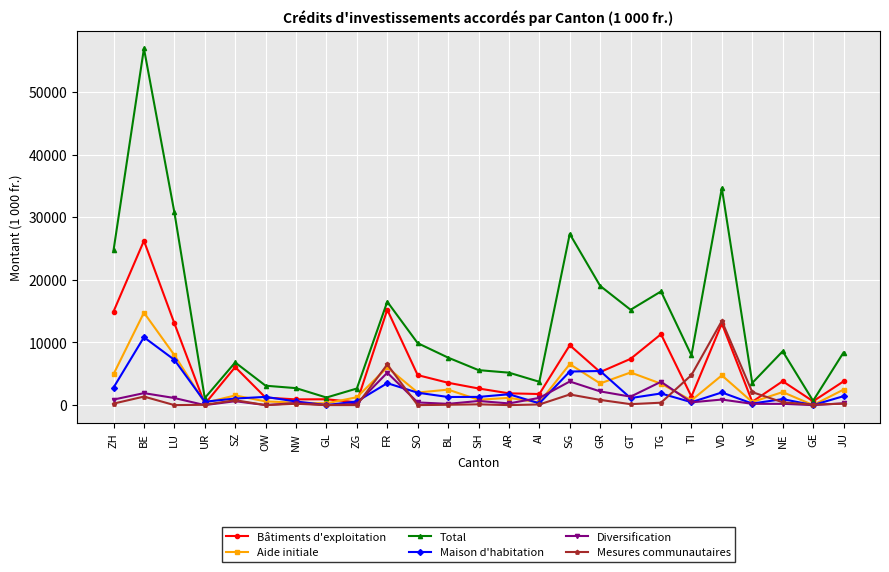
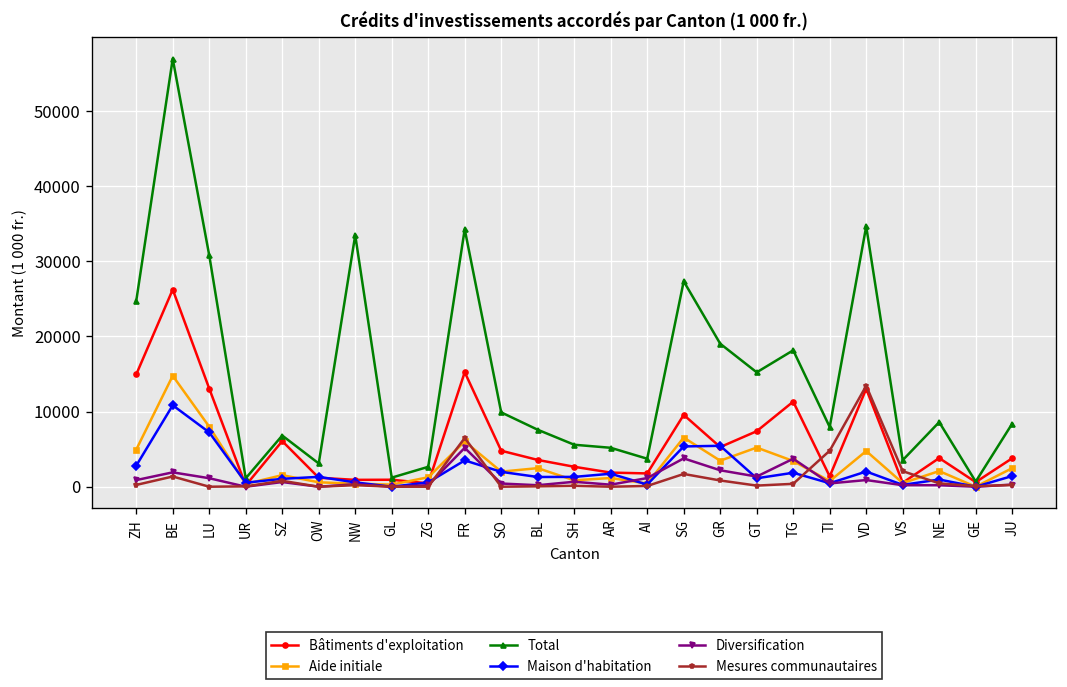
Total, NW: 3000 -> 33000
Total, FR: 17000 -> 34000
